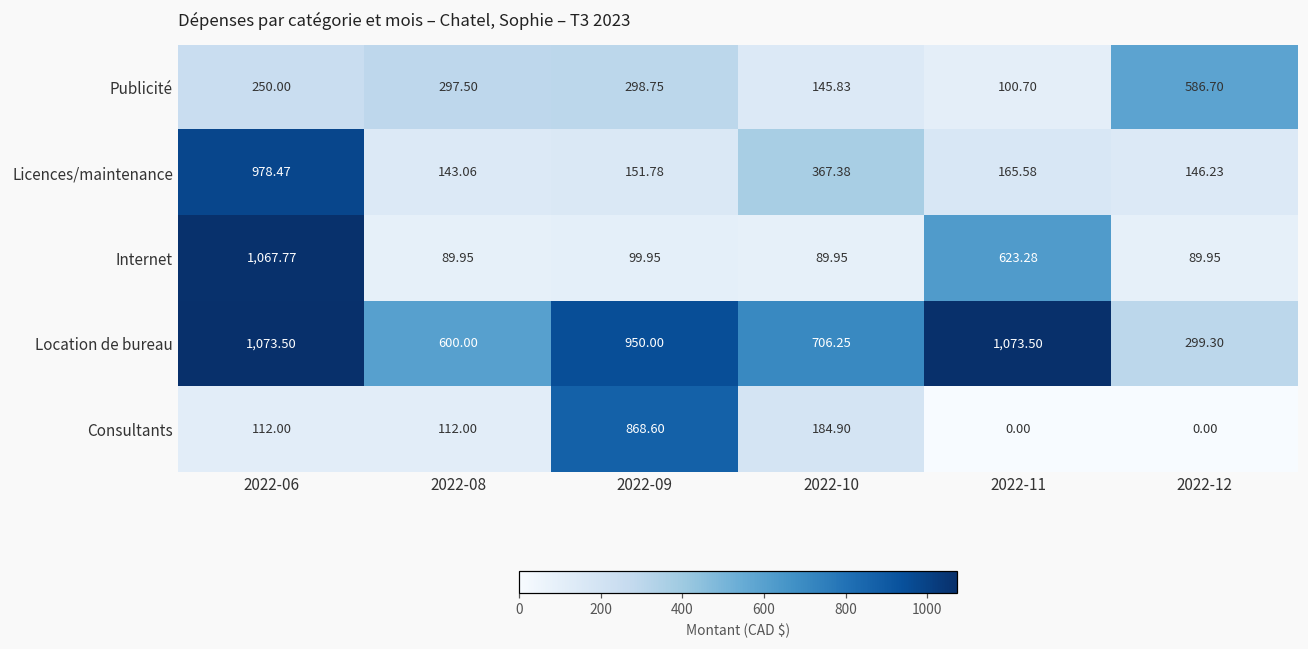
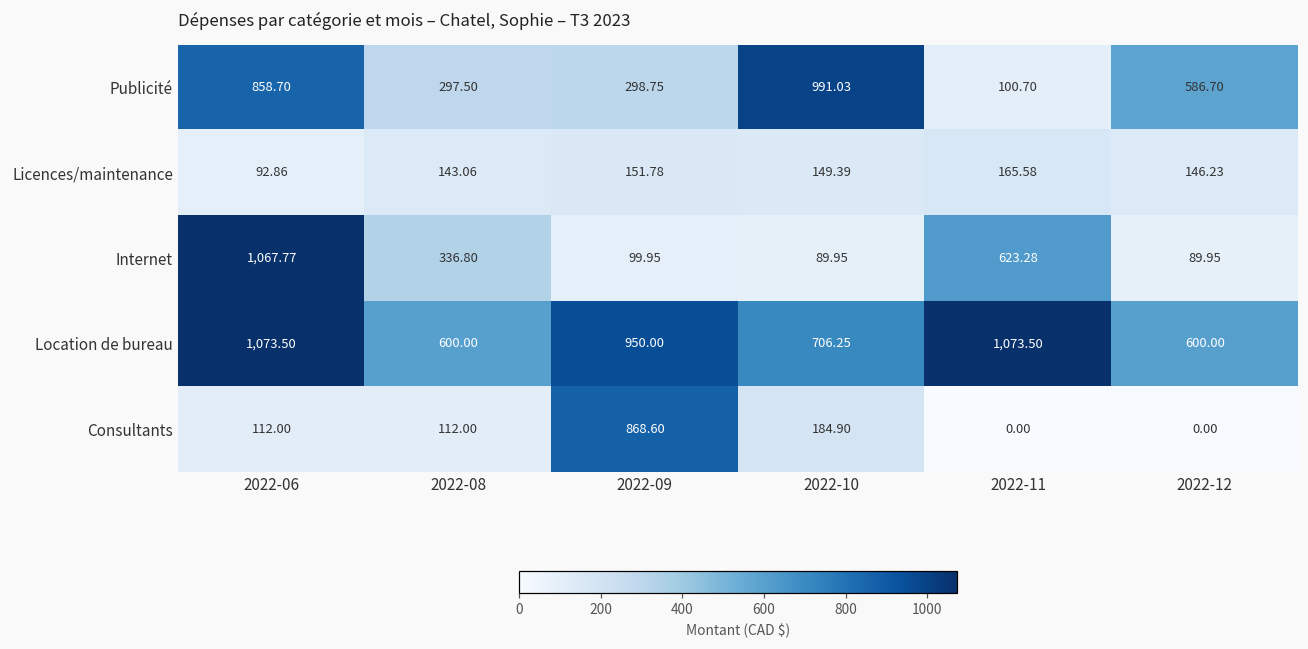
Publicité, 2022-06: 250.00 -> 858.70
Publicité, 2022-10: 145.83 -> 991.03
Licences/maintenance, 2022-06: 978.47 -> 92.86
Licences/maintenance, 2022-10: 367.38 -> 149.39
Internet, 2022-08: 89.95 -> 336.80
Location de bureau, 2022-12: 299.30 -> 600.00
